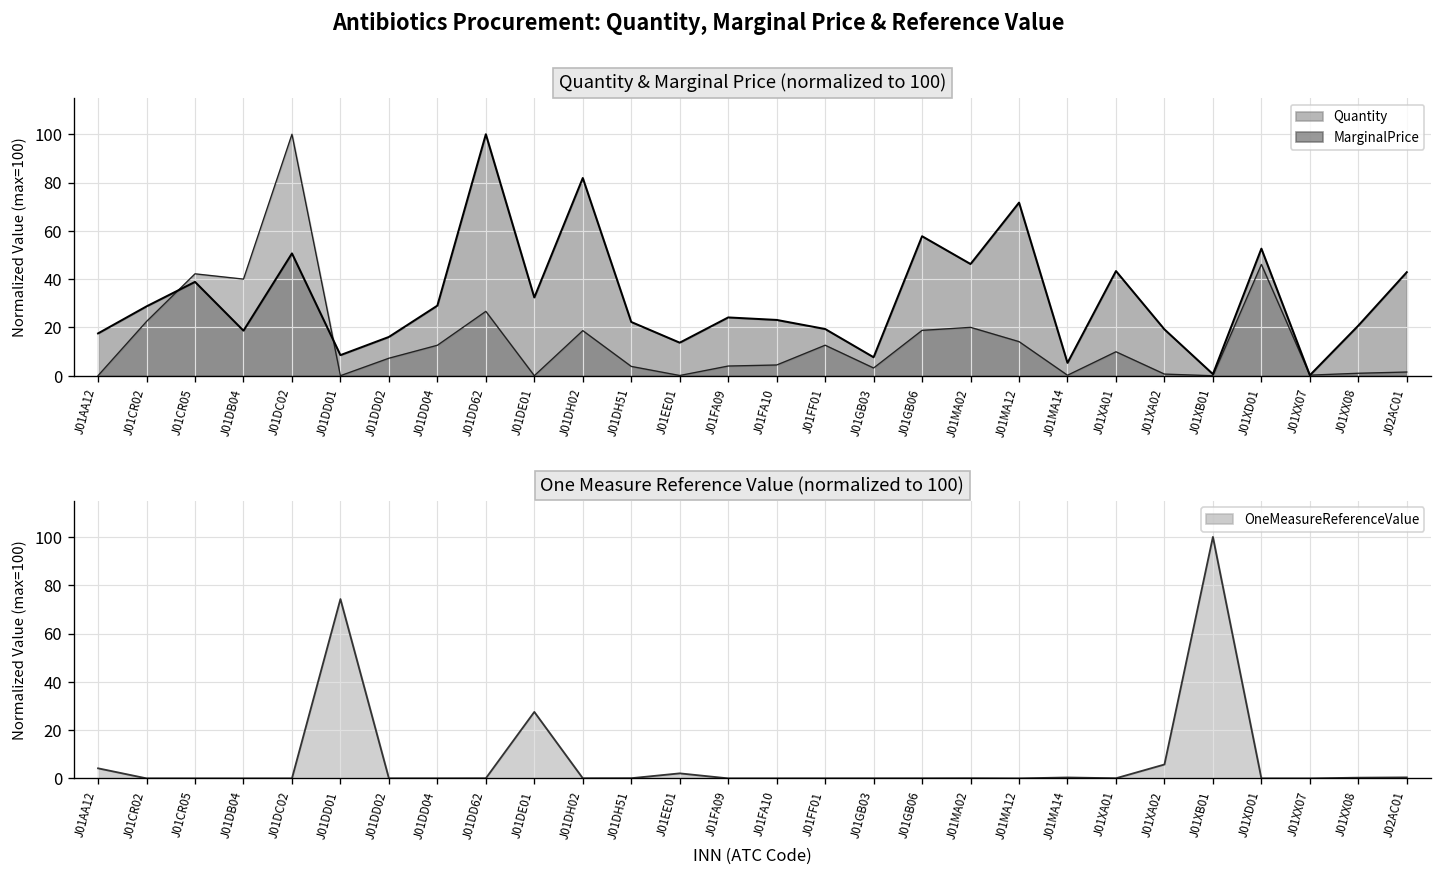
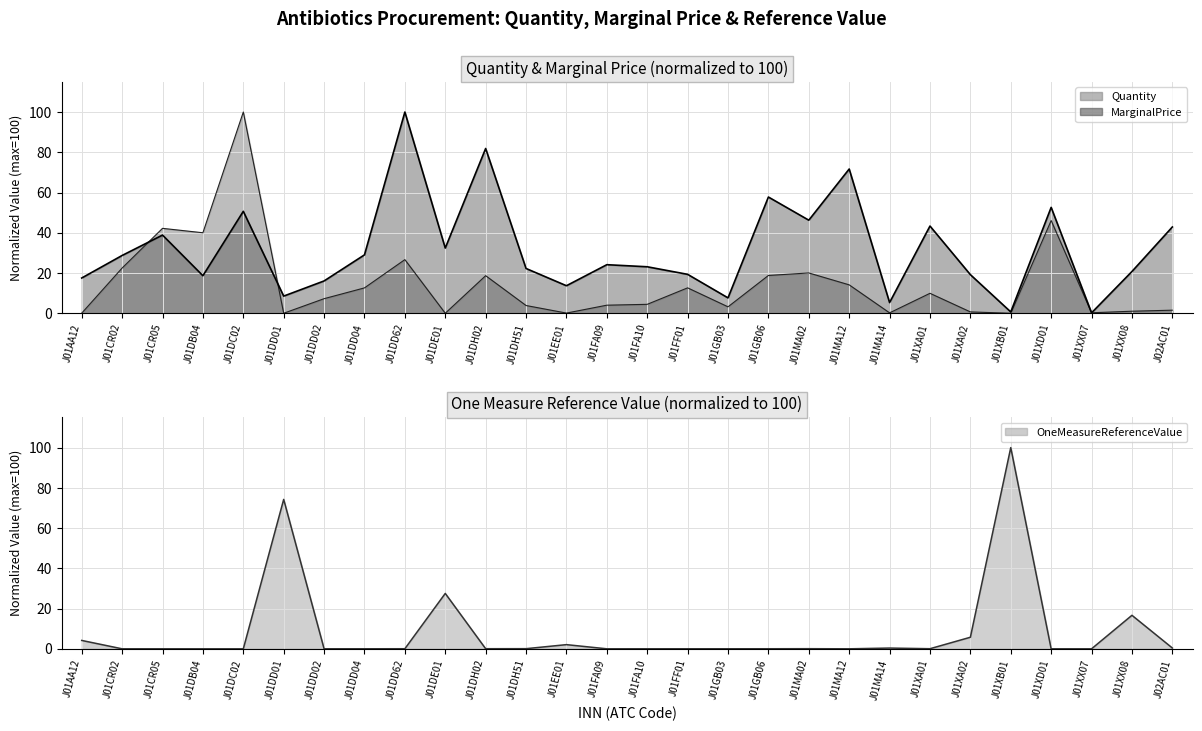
One Measure Reference Value (normalized to 100), J01XX08: 0 -> 17
